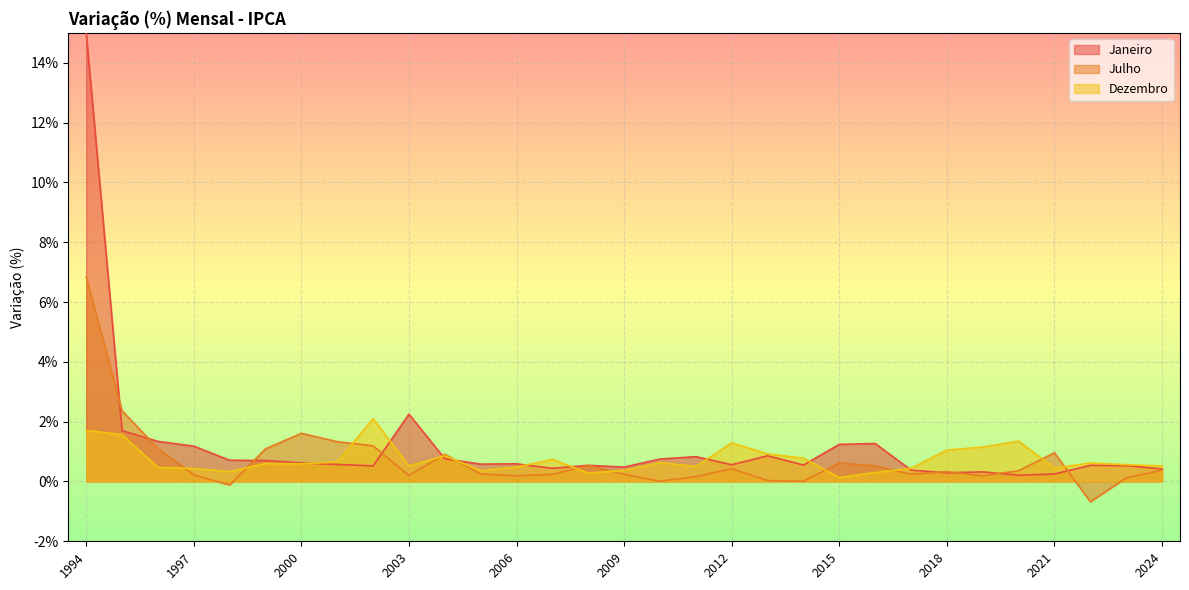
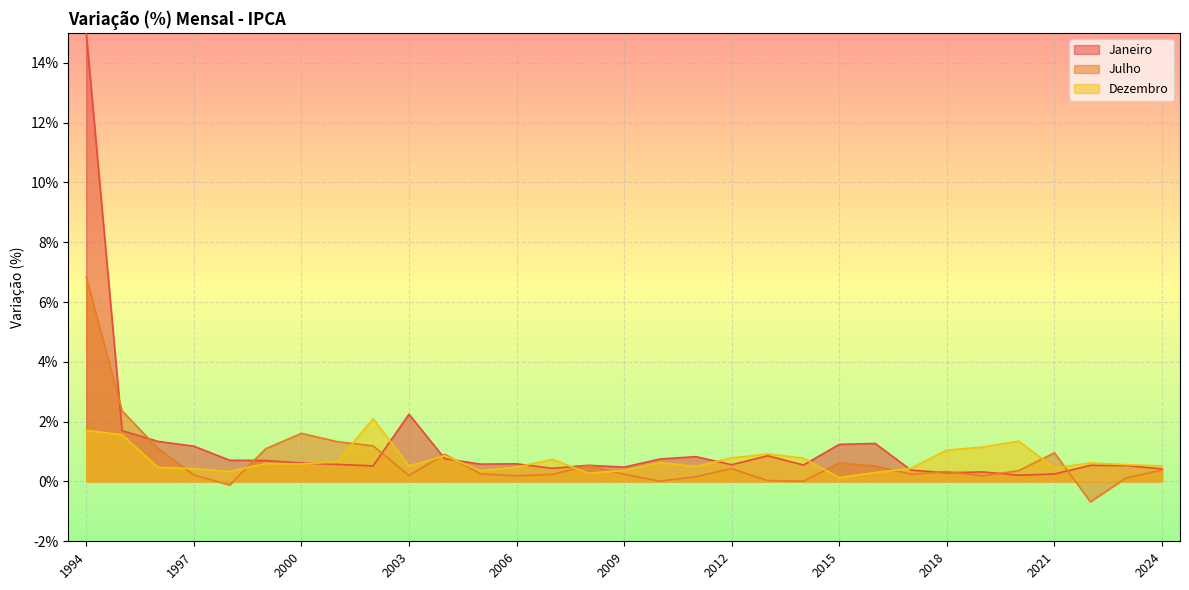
Dezembro, 2012: 1.3% -> 0.8%
